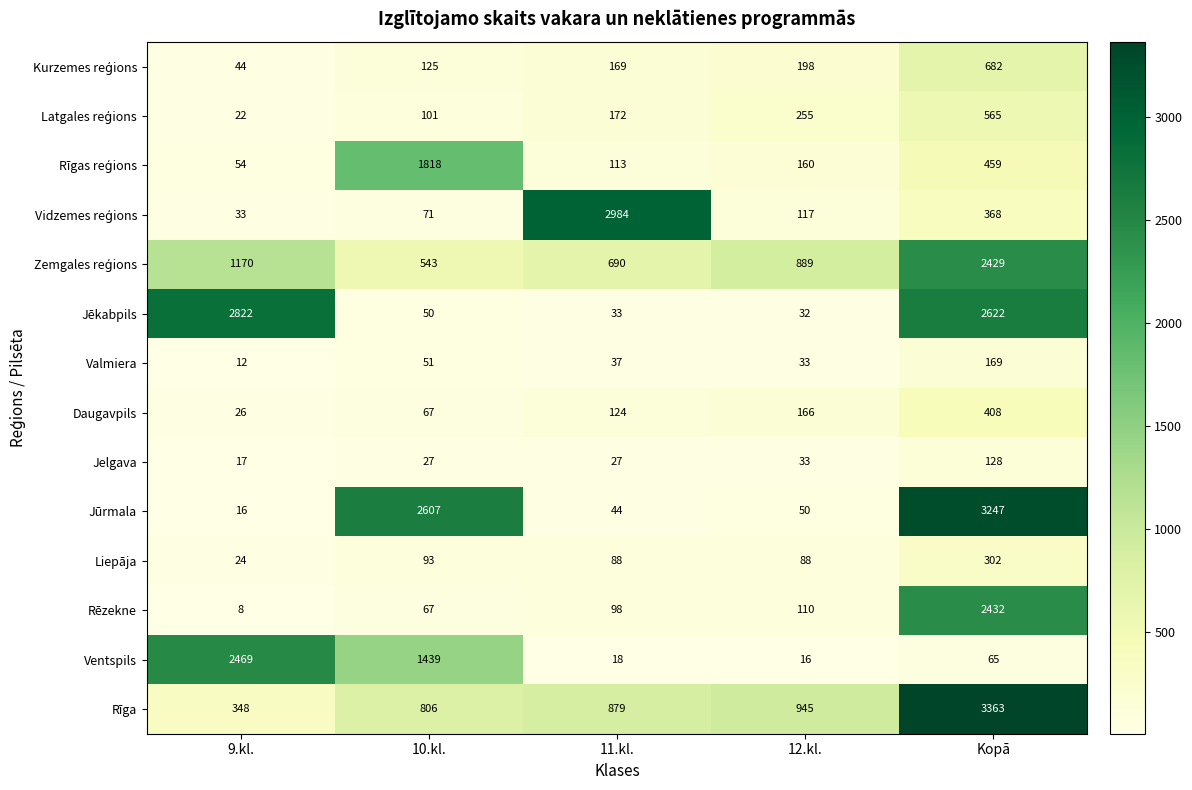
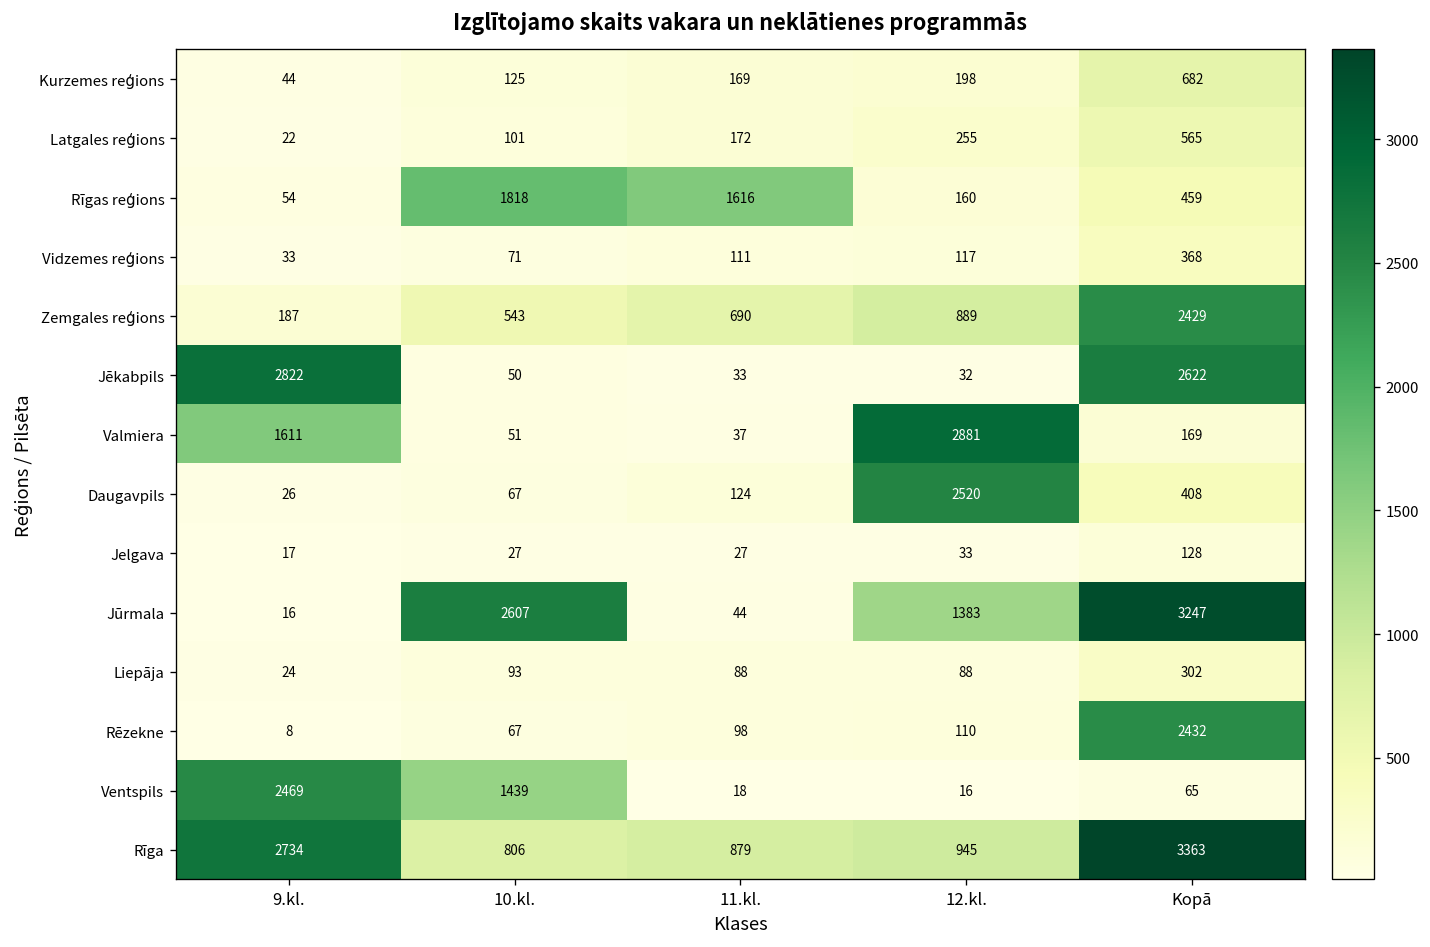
Rīgas reģions, 11.kl.: 113 -> 1616
Vidzemes reģions, 11.kl.: 2984 -> 111
Zemgales reģions, 9.kl.: 1170 -> 187
Valmiera, 9.kl.: 12 -> 1611
Valmiera, 12.kl.: 33 -> 2881
Daugavpils, 12.kl.: 166 -> 2520
Jūrmala, 12.kl.: 50 -> 1383
Rīga, 9.kl.: 348 -> 2734
